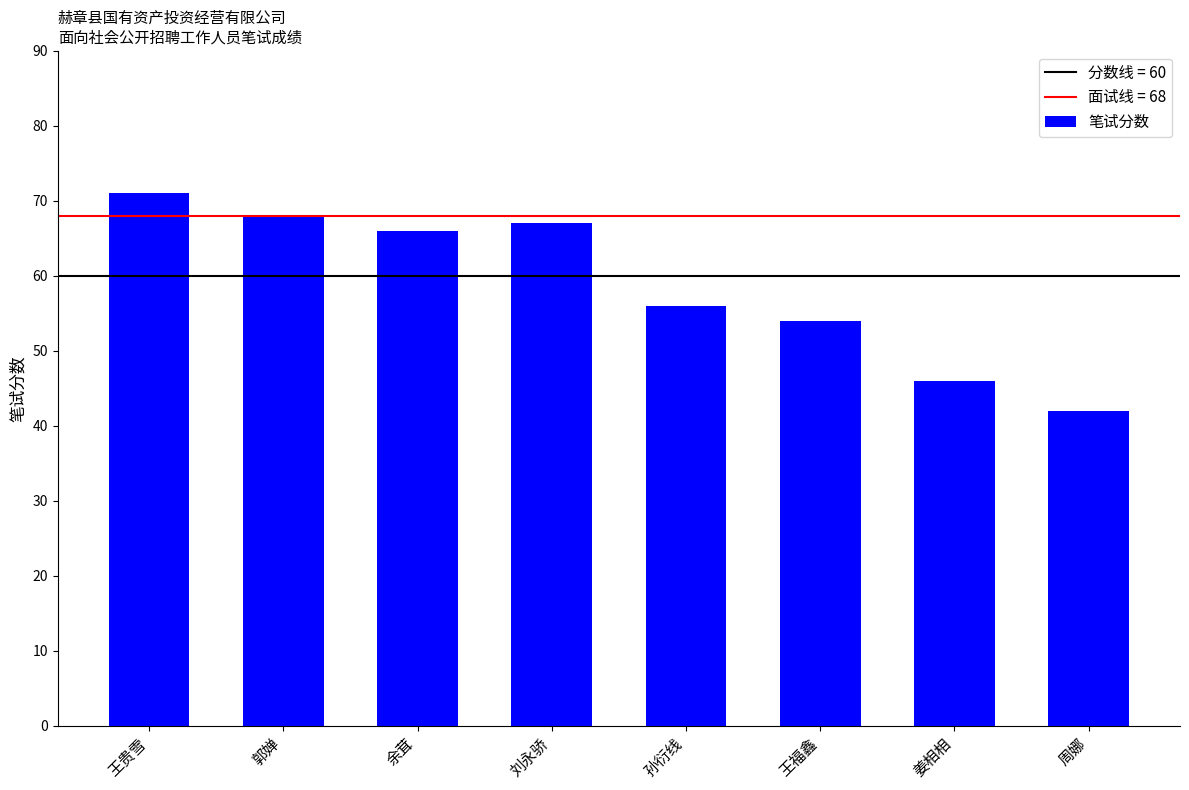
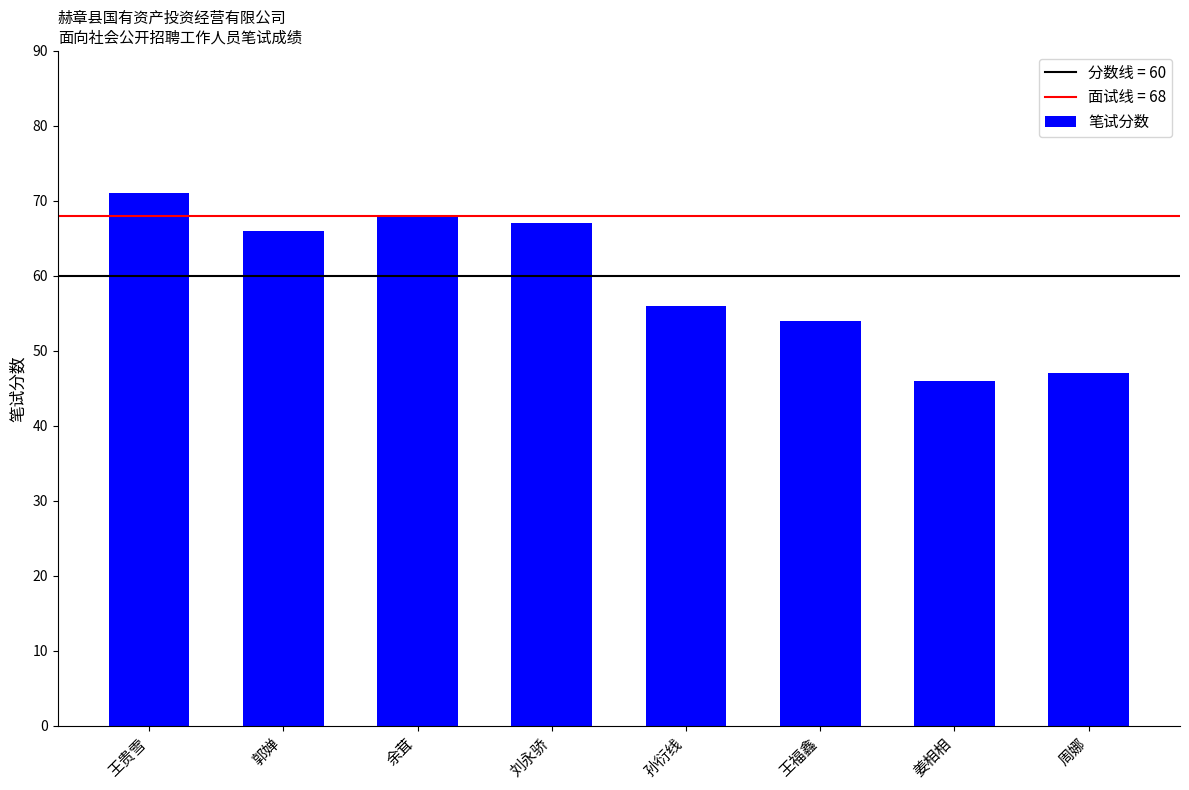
郭婵: 68 -> 66
余茸: 66 -> 68
周娜: 42 -> 47
